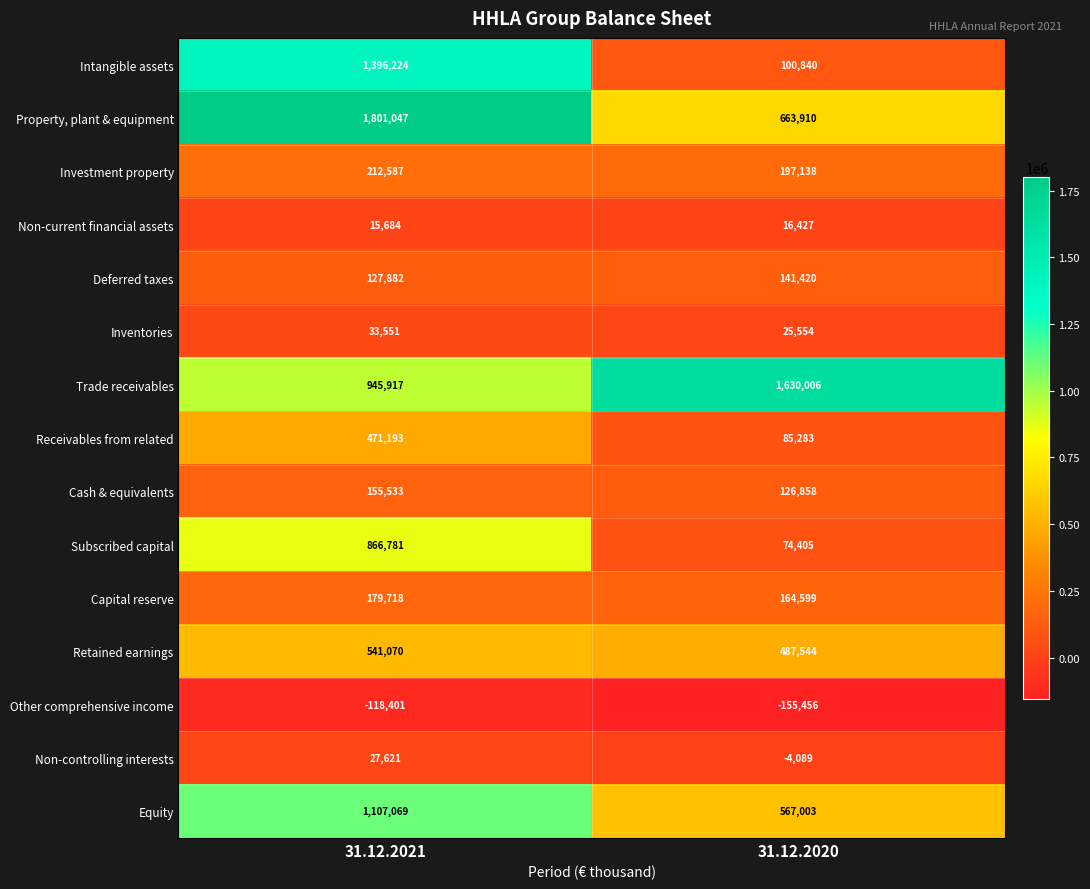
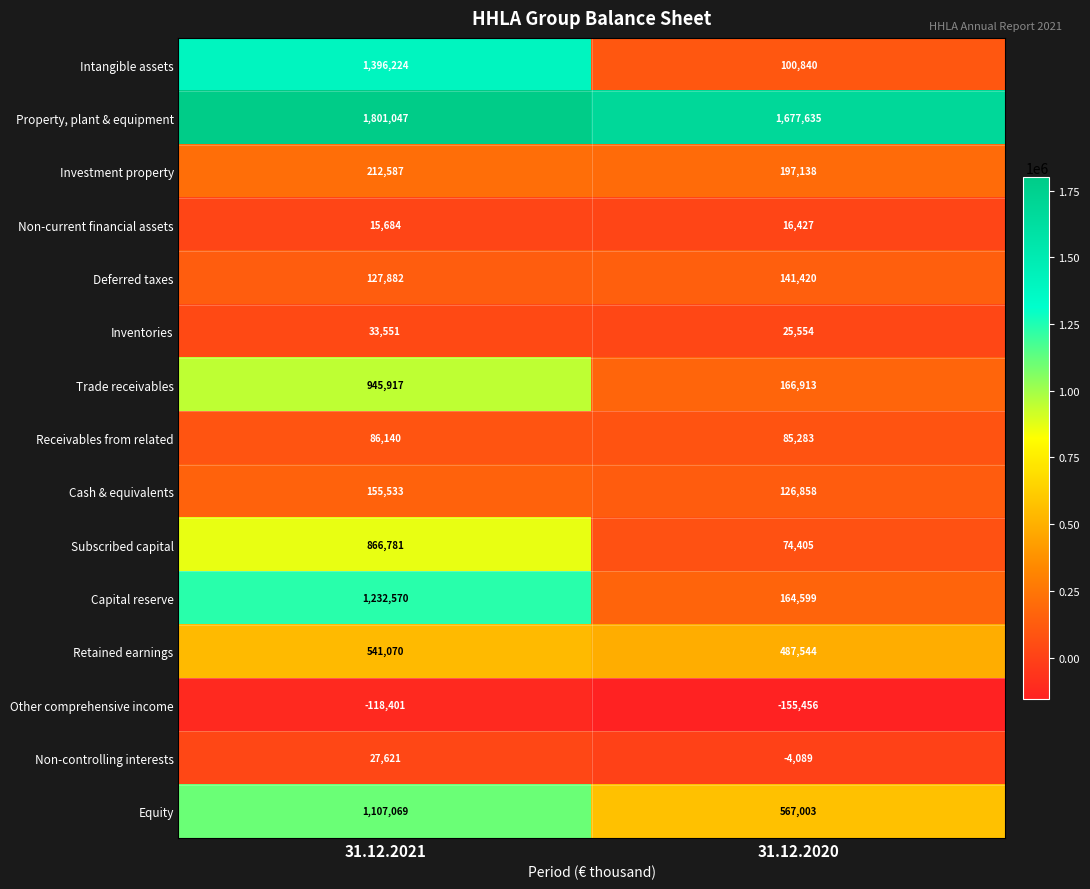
Property, plant & equipment, 31.12.2020: 663,910 -> 1,677,635
Trade receivables, 31.12.2020: 1,630,006 -> 166,913
Receivables from related, 31.12.2021: 471,193 -> 86,140
Capital reserve, 31.12.2021: 179,718 -> 1,232,570
